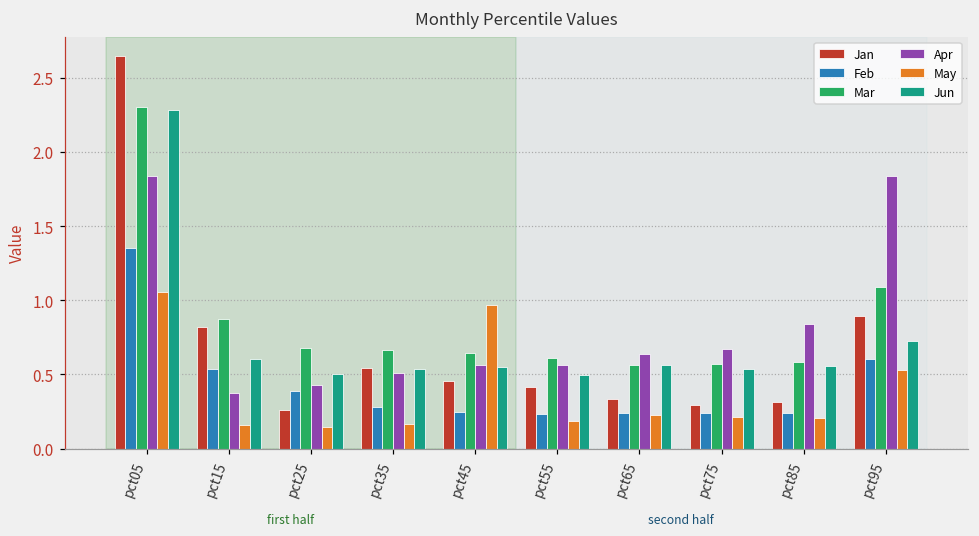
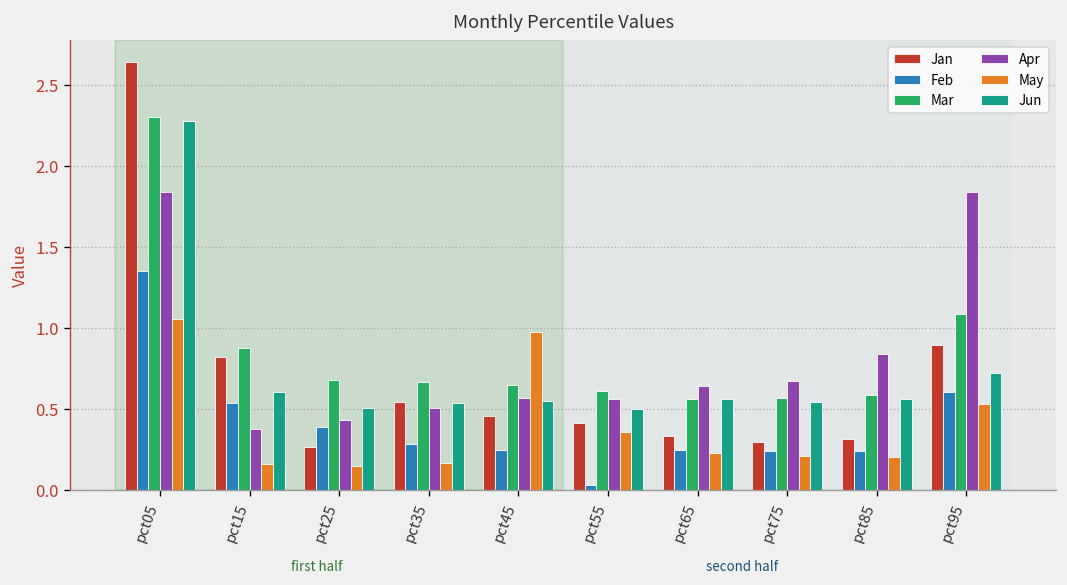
Feb, pct55: 0.23 -> 0.03
May, pct55: 0.19 -> 0.35
